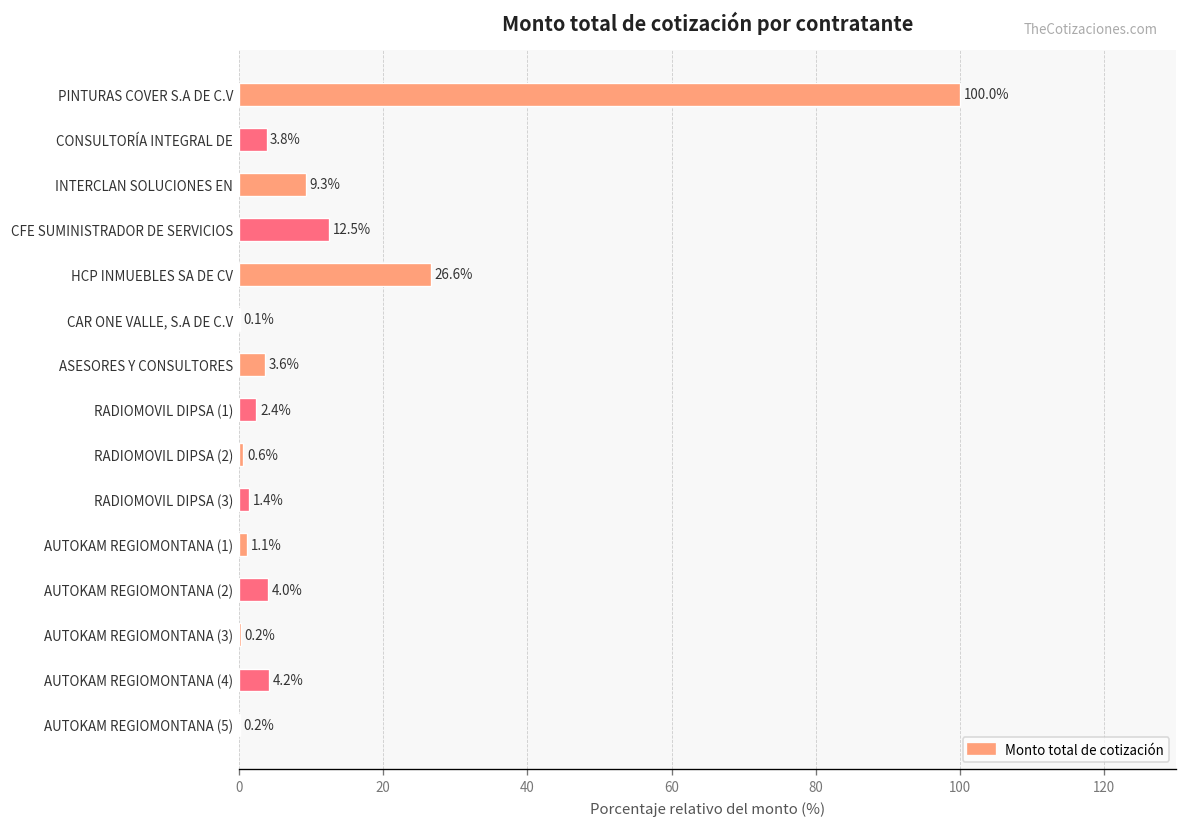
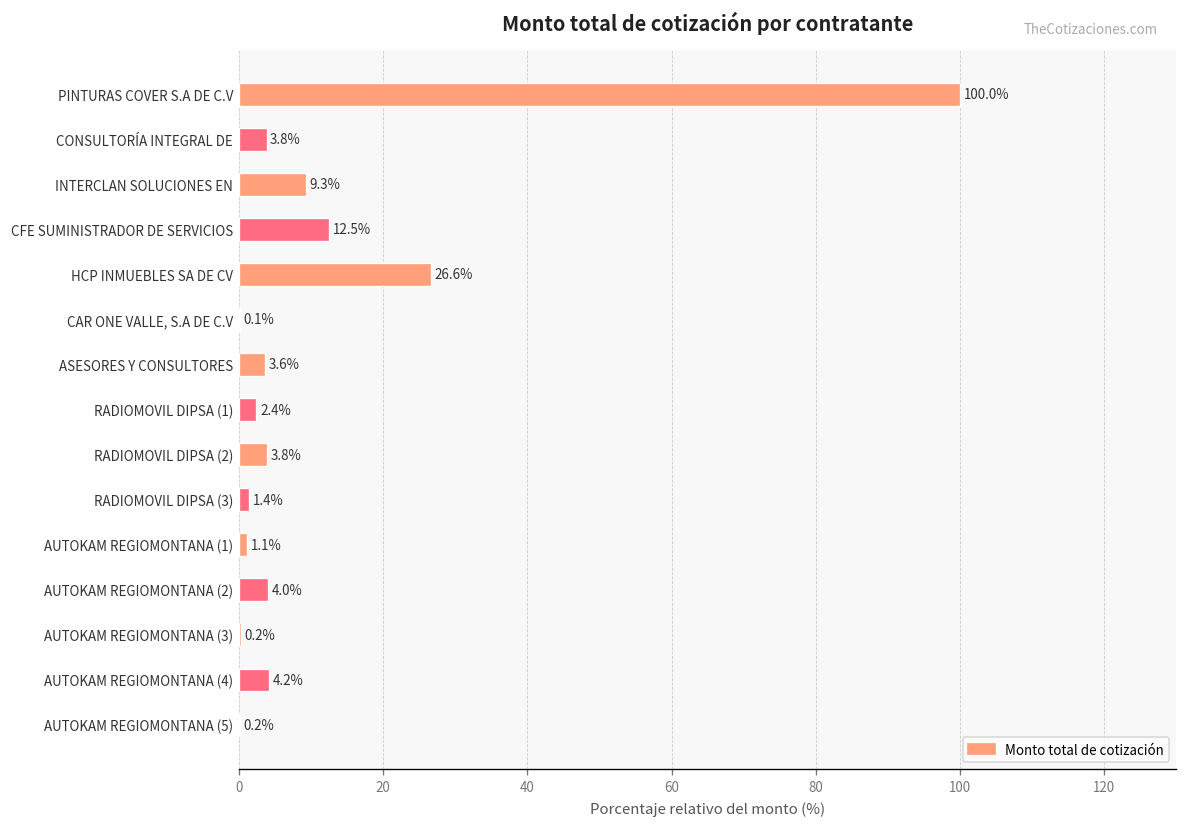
RADIOMOVIL DIPSA (2): 0.6% -> 3.8%
